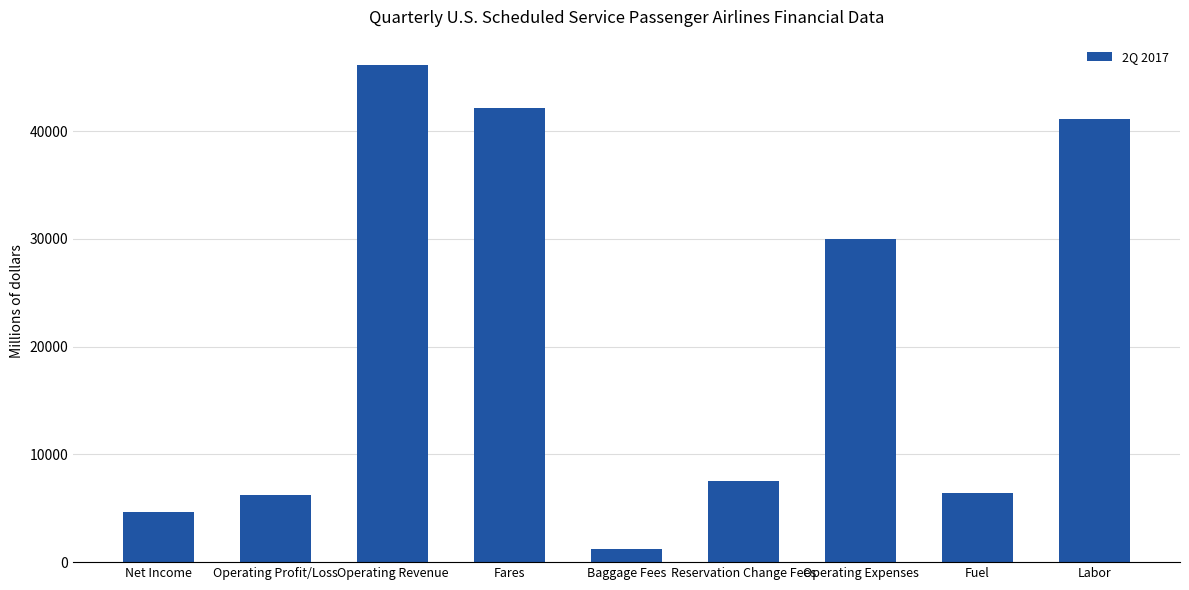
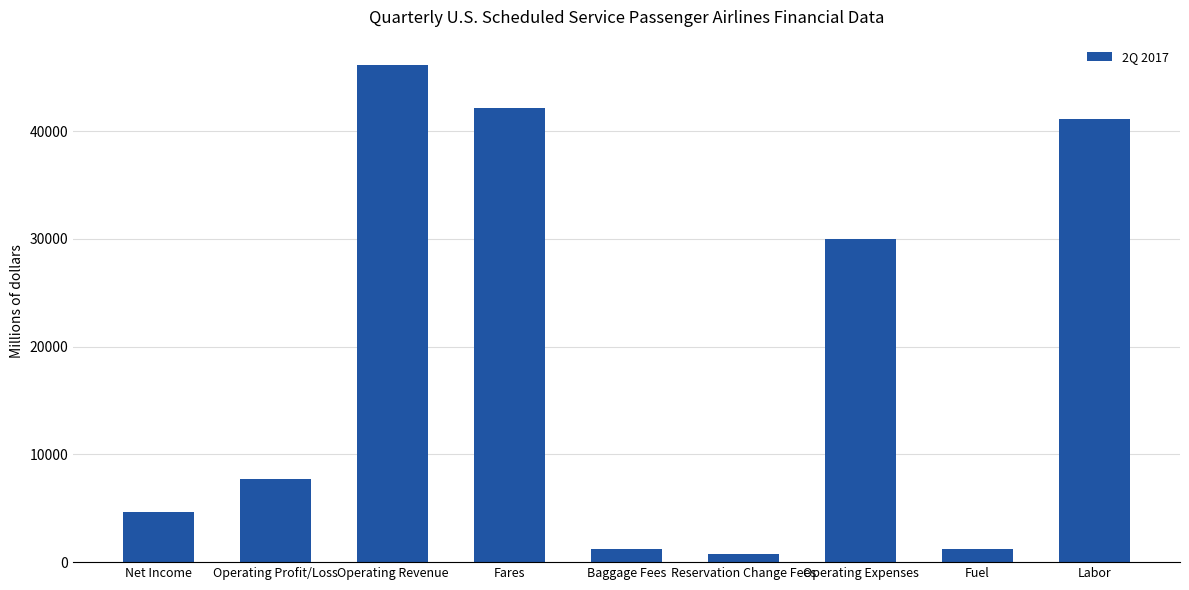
Operating Profit/Loss: 6200 -> 7700
Reservation Change Fees: 7600 -> 700
Fuel: 6400 -> 1200
